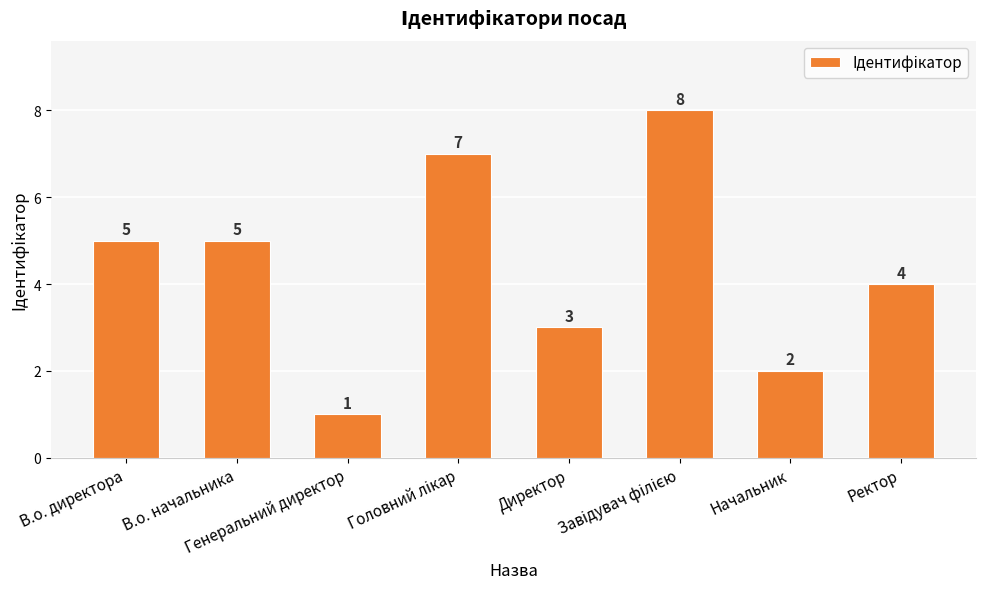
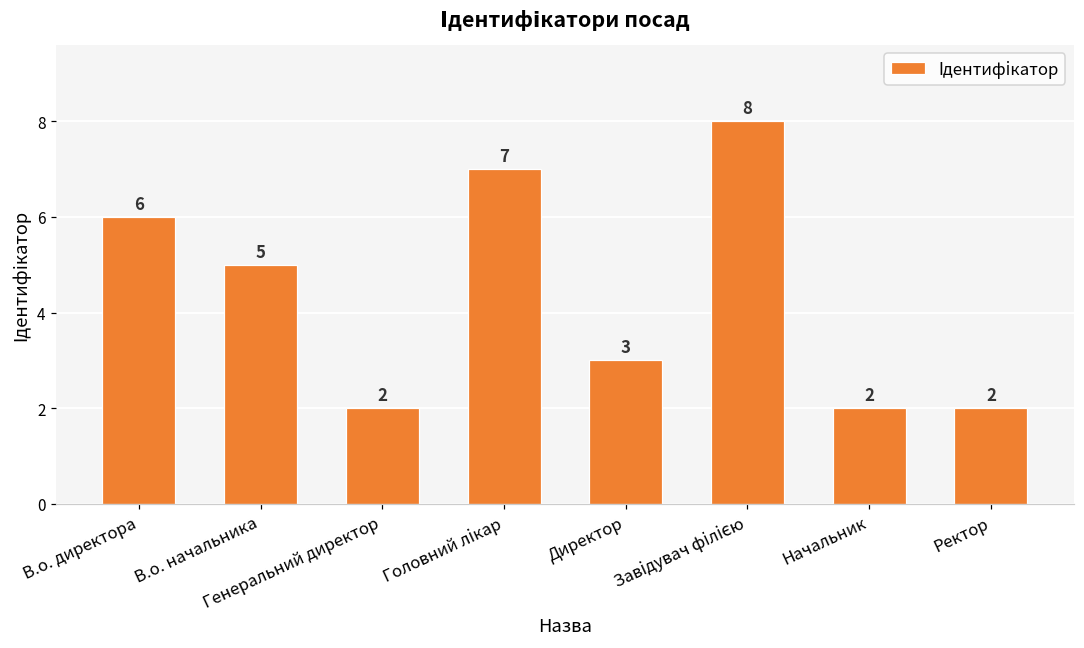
В.о. директора: 5 -> 6
Генеральний директор: 1 -> 2
Ректор: 4 -> 2
